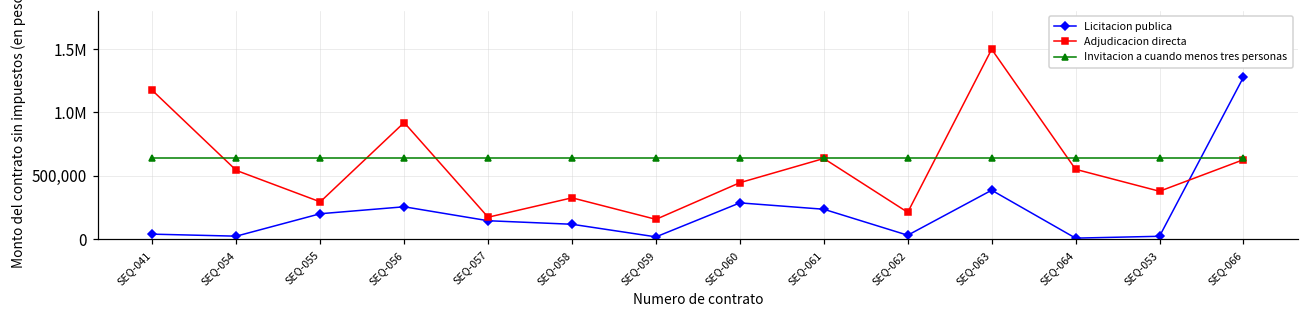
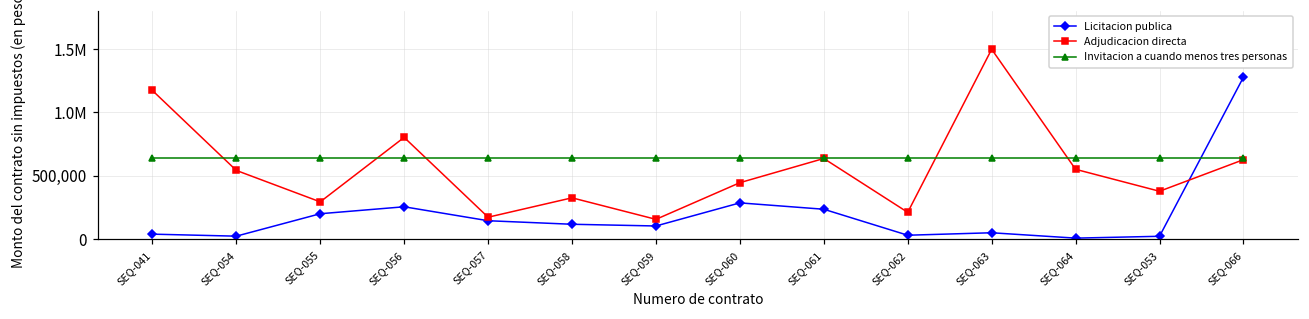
Adjudicacion directa, SEQ-056: 920,000 -> 800,000
Licitacion publica, SEQ-059: 20,000 -> 100,000
Licitacion publica, SEQ-063: 390,000 -> 50,000
